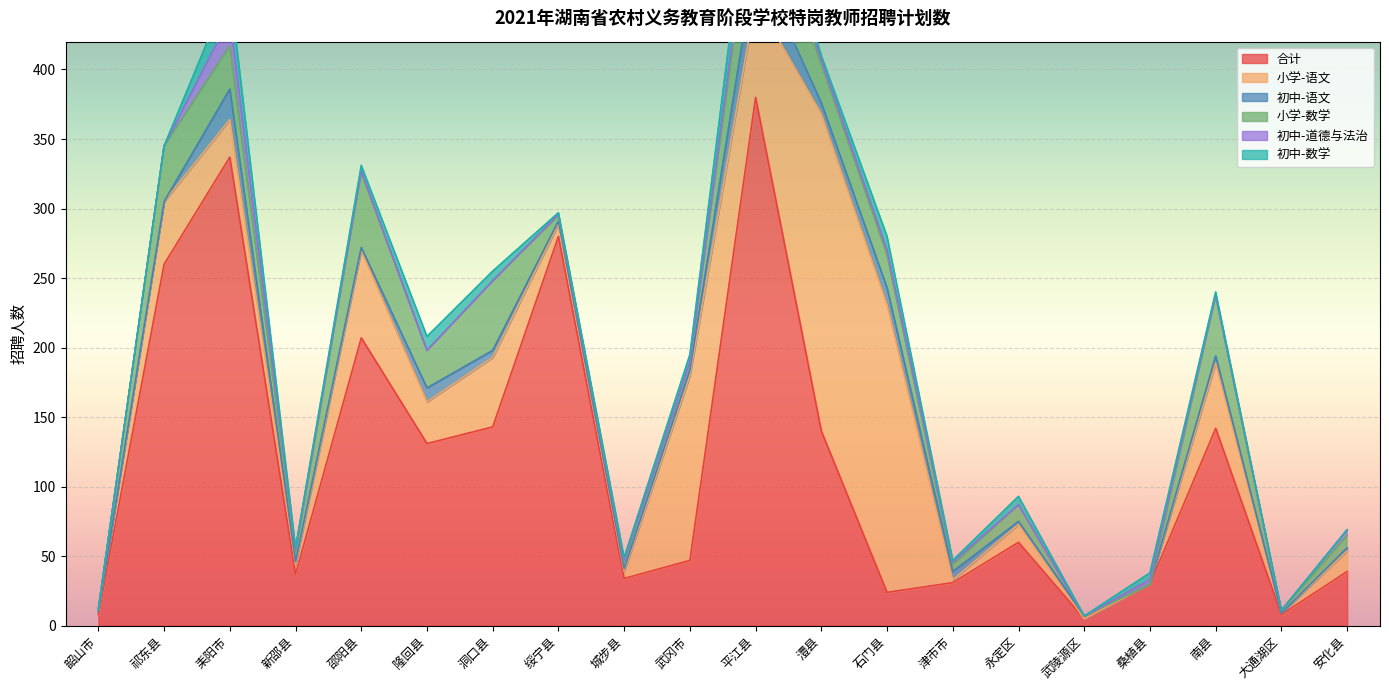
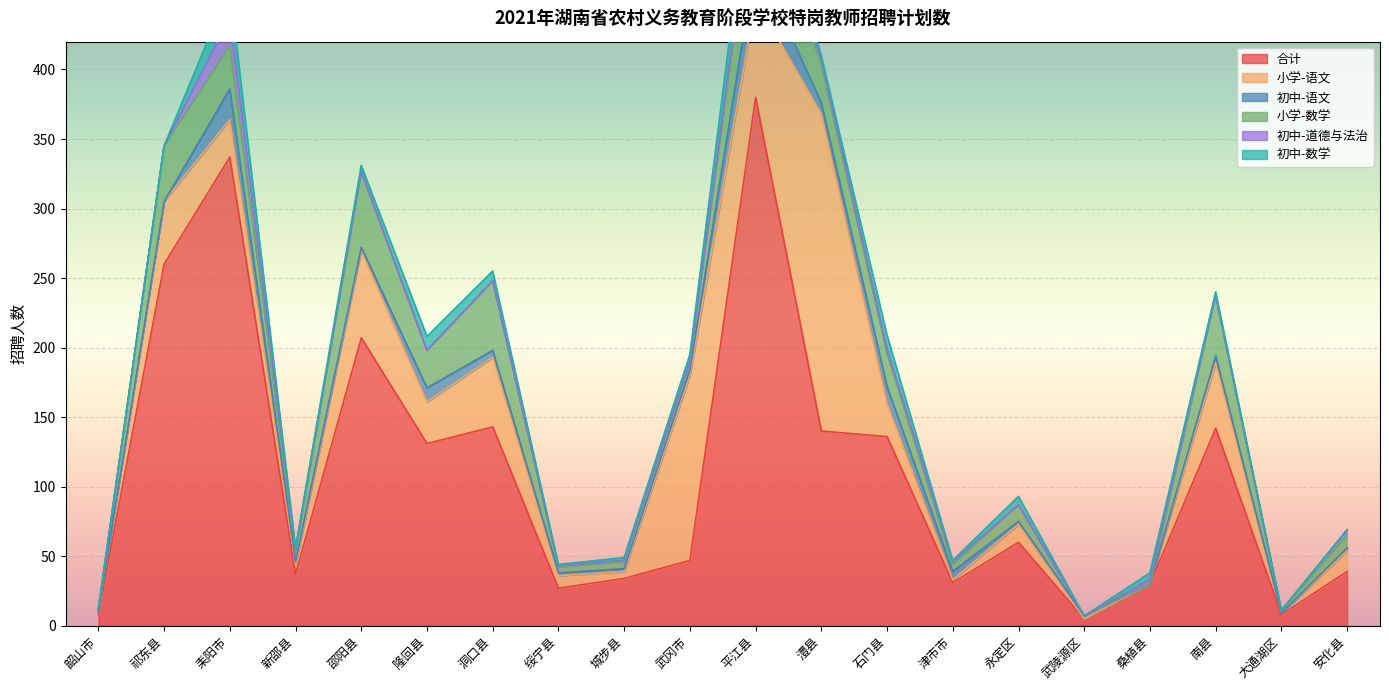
合计, 绥宁县: 280 -> 27
合计, 石门县: 24 -> 136
小学-语文, 石门县: 207 -> 24
